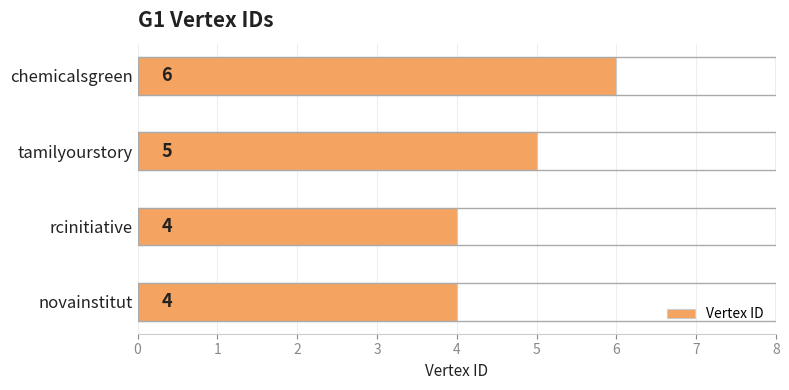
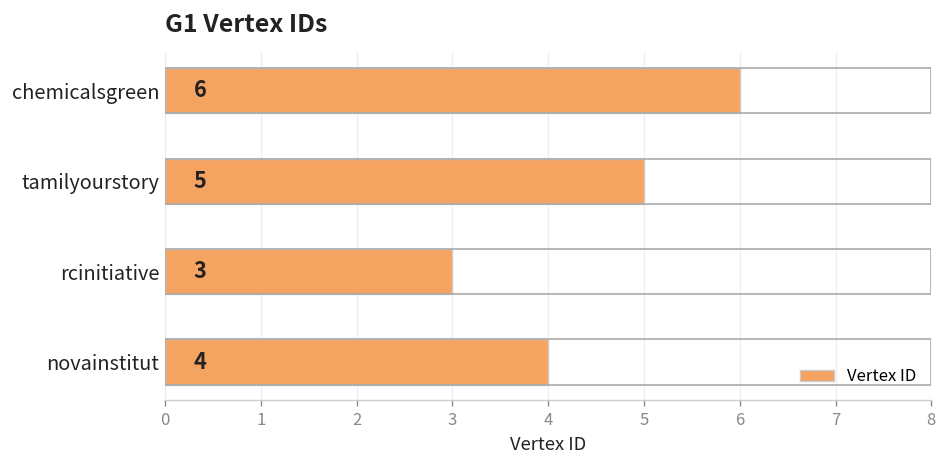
rcinitiative: 4 -> 3
